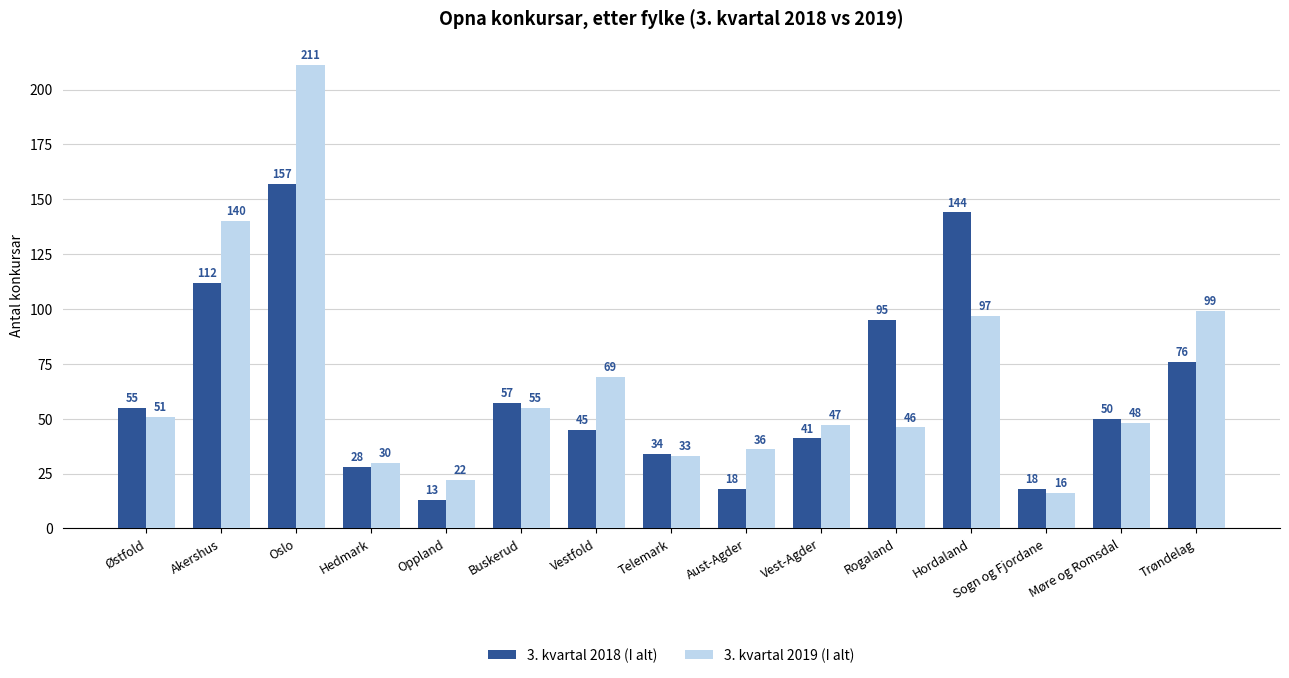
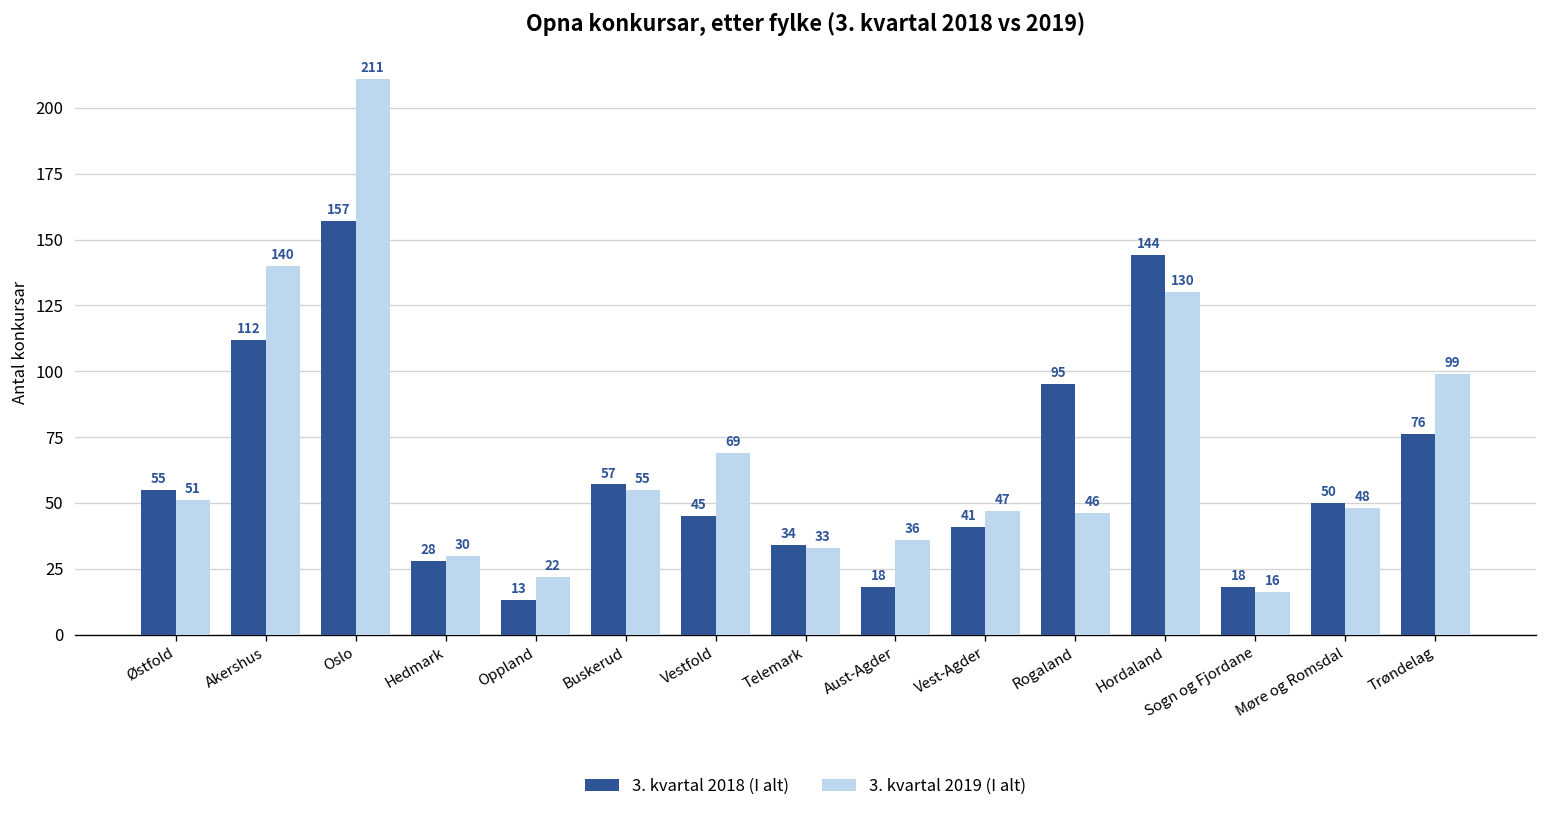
3. kvartal 2019 (I alt), Hordaland: 97 -> 130
